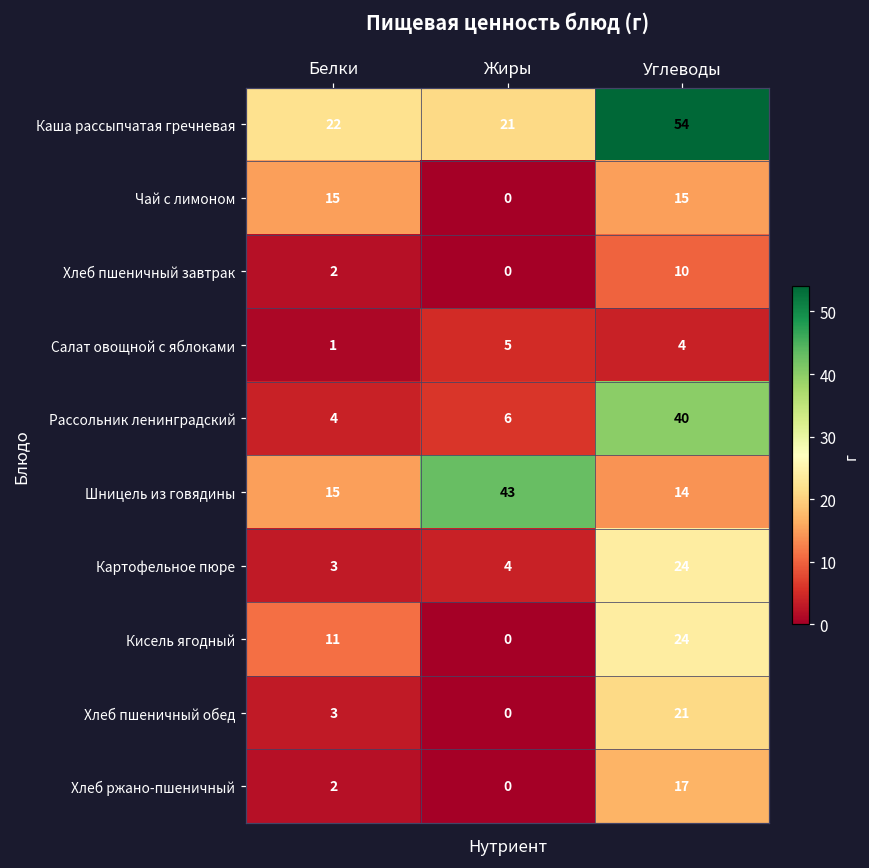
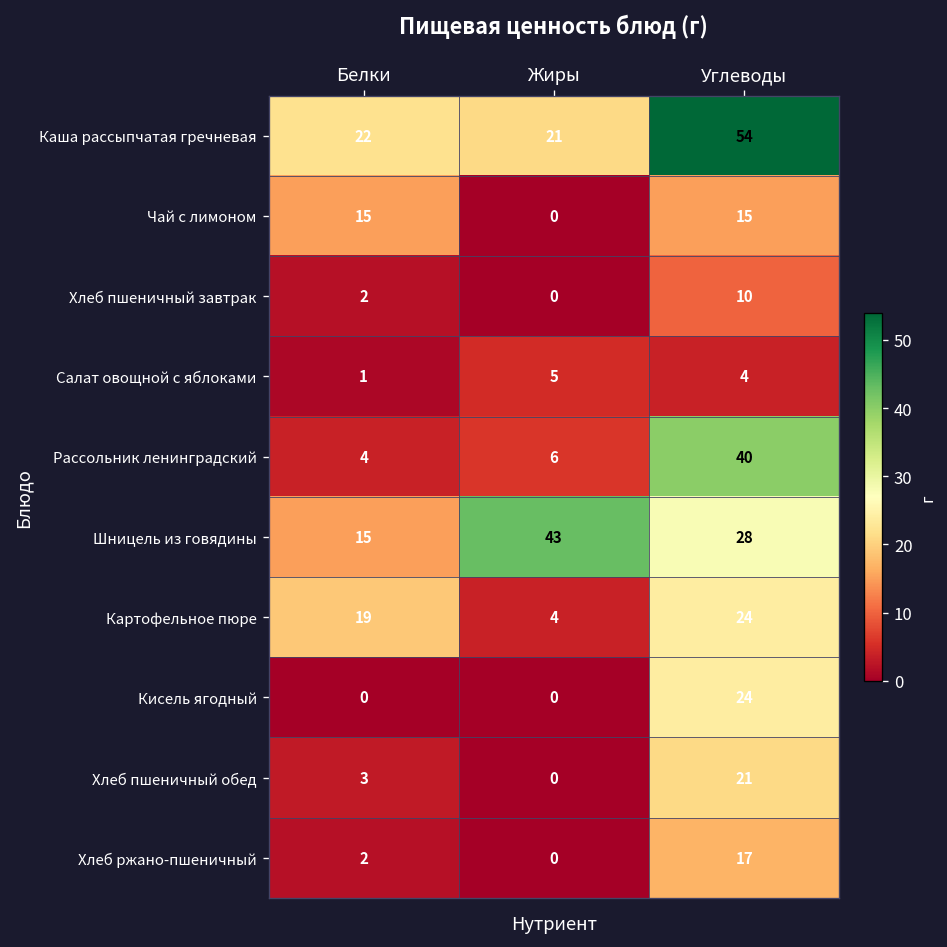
Шницель из говядины, Углеводы: 14 -> 28
Картофельное пюре, Белки: 3 -> 19
Кисель ягодный, Белки: 11 -> 0
